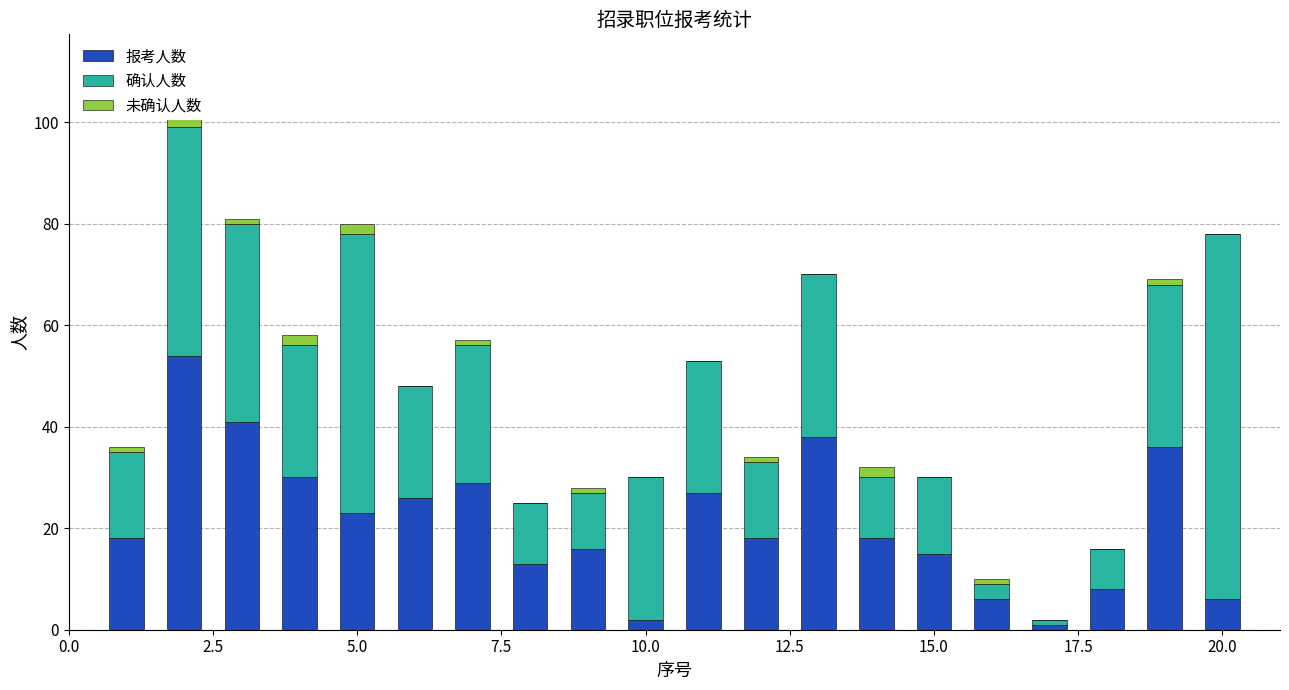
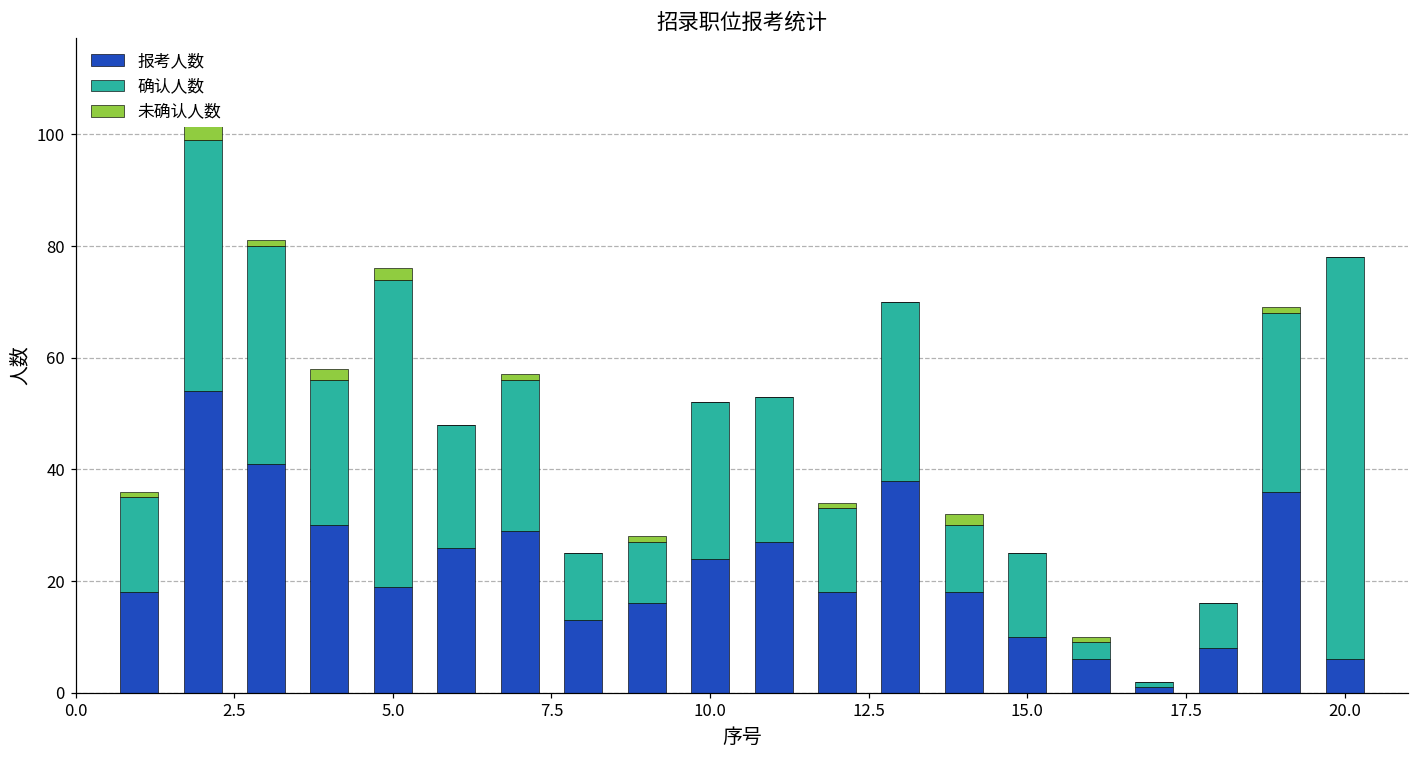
报考人数, 5.0: 23 -> 19
报考人数, 10.0: 2 -> 24
报考人数, 15.0: 15 -> 10
